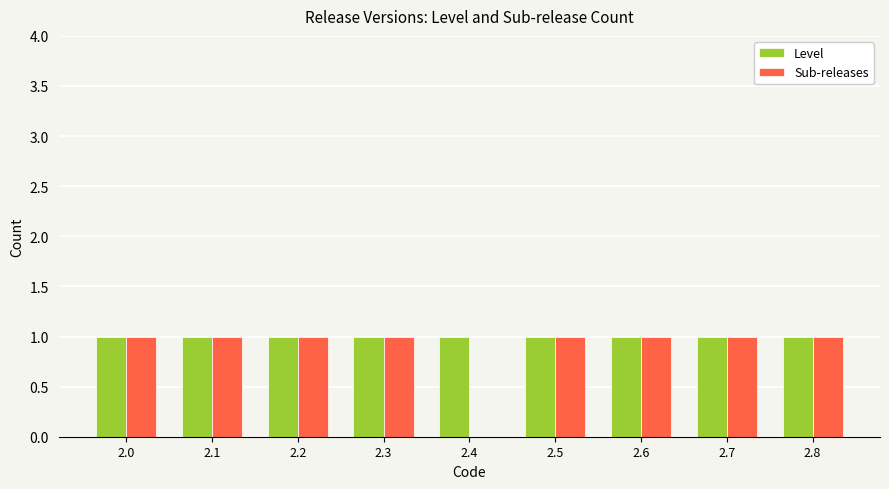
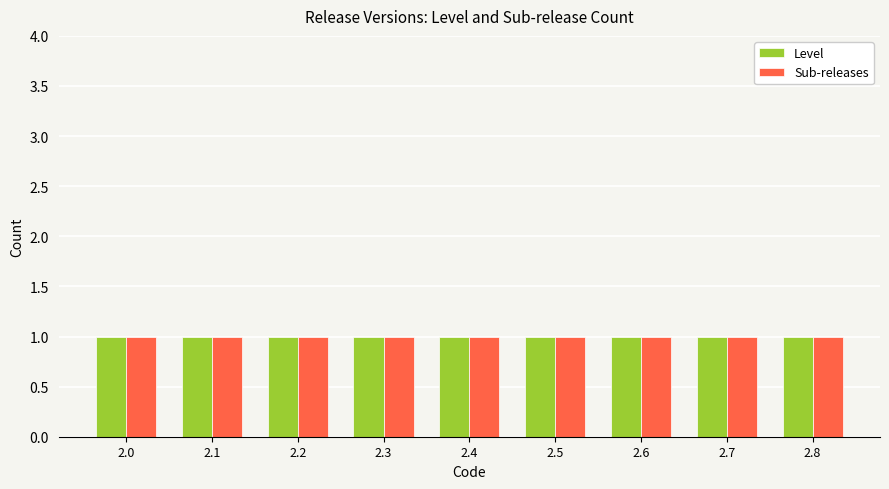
Sub-releases, 2.4: 0 -> 1
